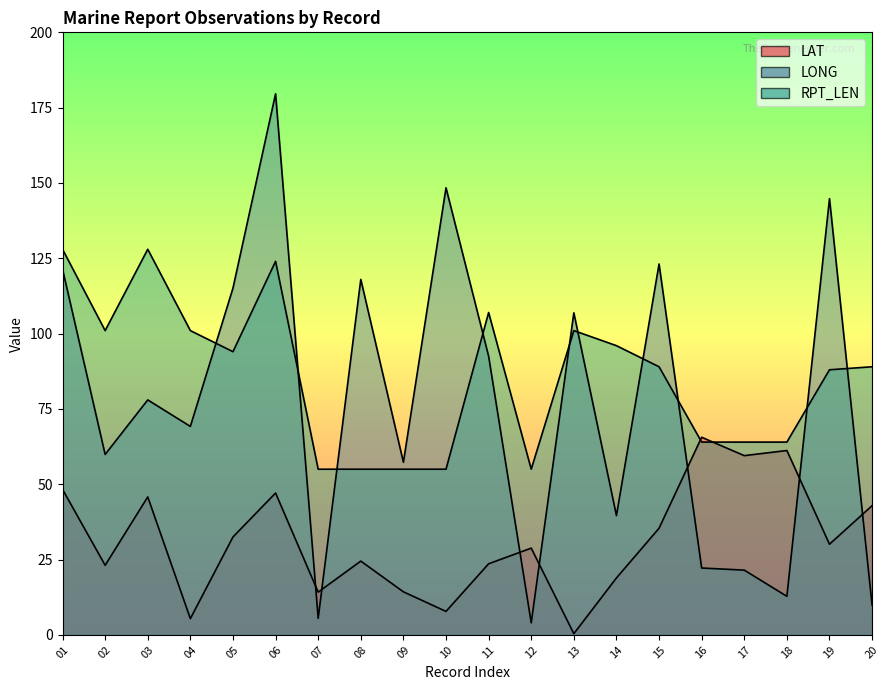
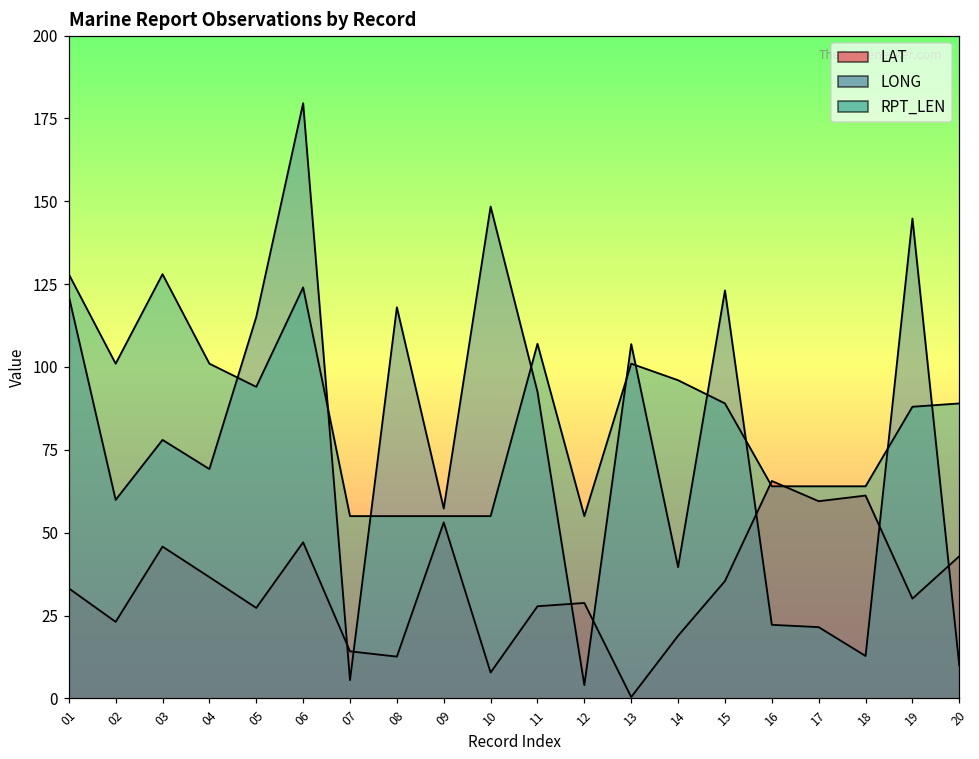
LAT, 01: 48 -> 33
LAT, 04: 5 -> 37
LAT, 05: 33 -> 27
LAT, 08: 25 -> 13
LAT, 09: 14 -> 53
LAT, 11: 24 -> 28
